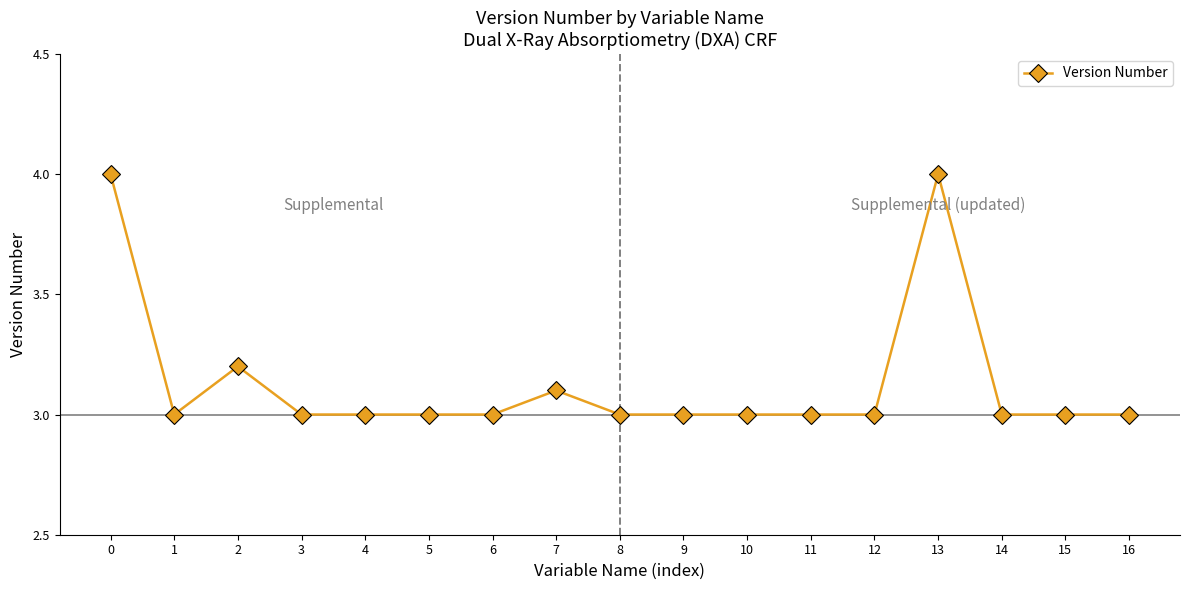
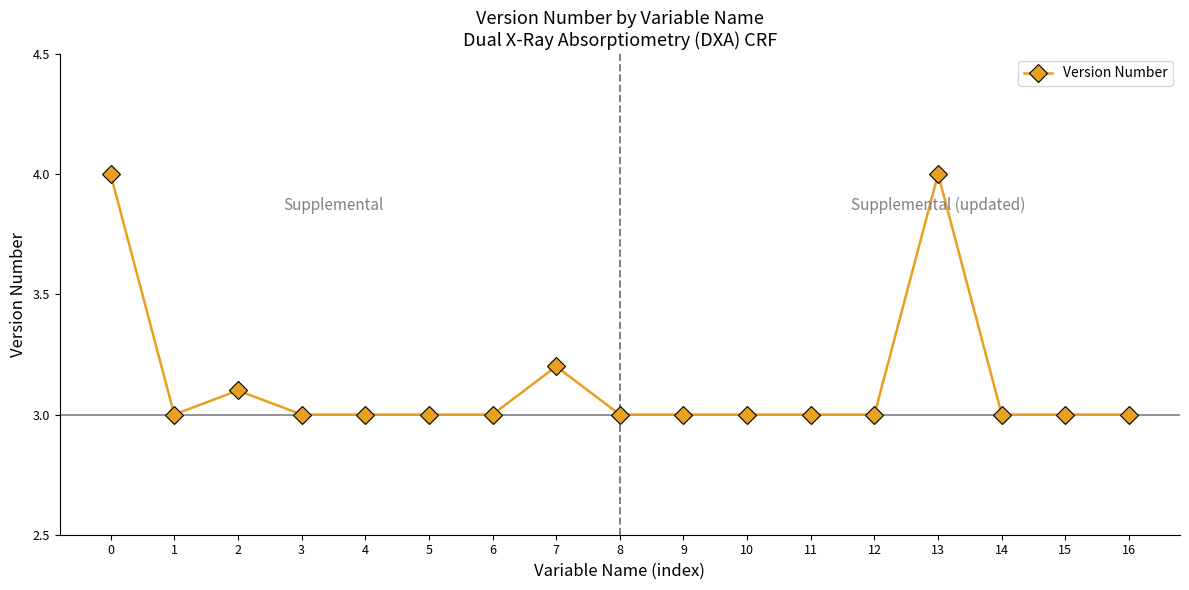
2: 3.2 -> 3.1
7: 3.1 -> 3.2
